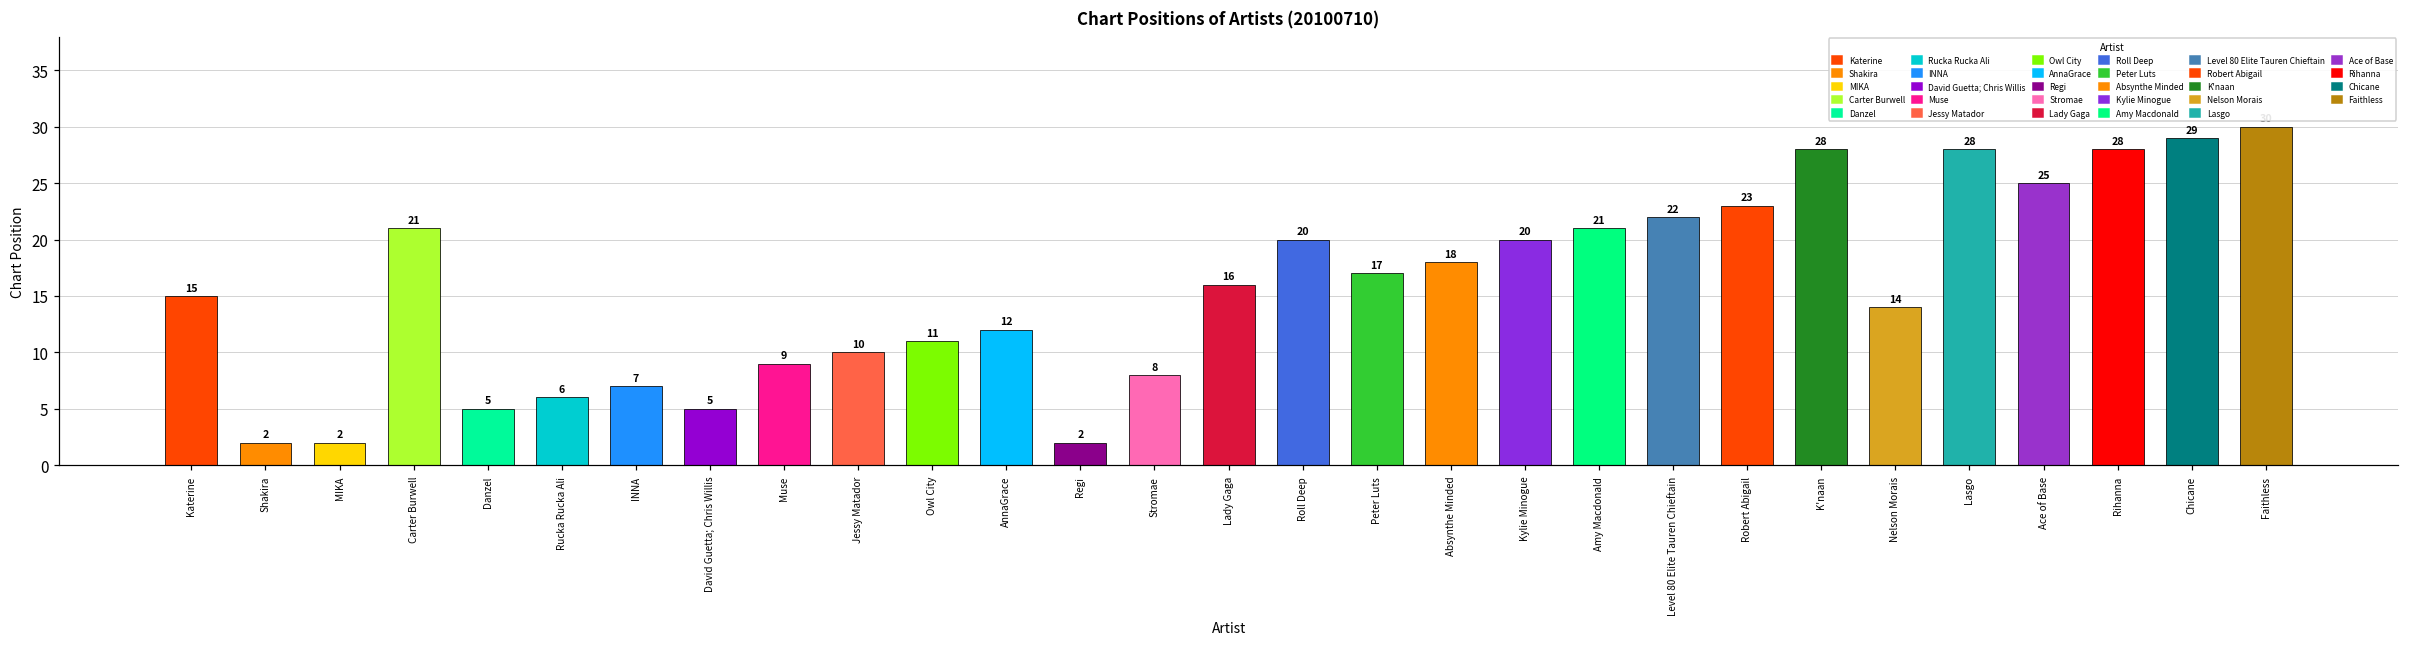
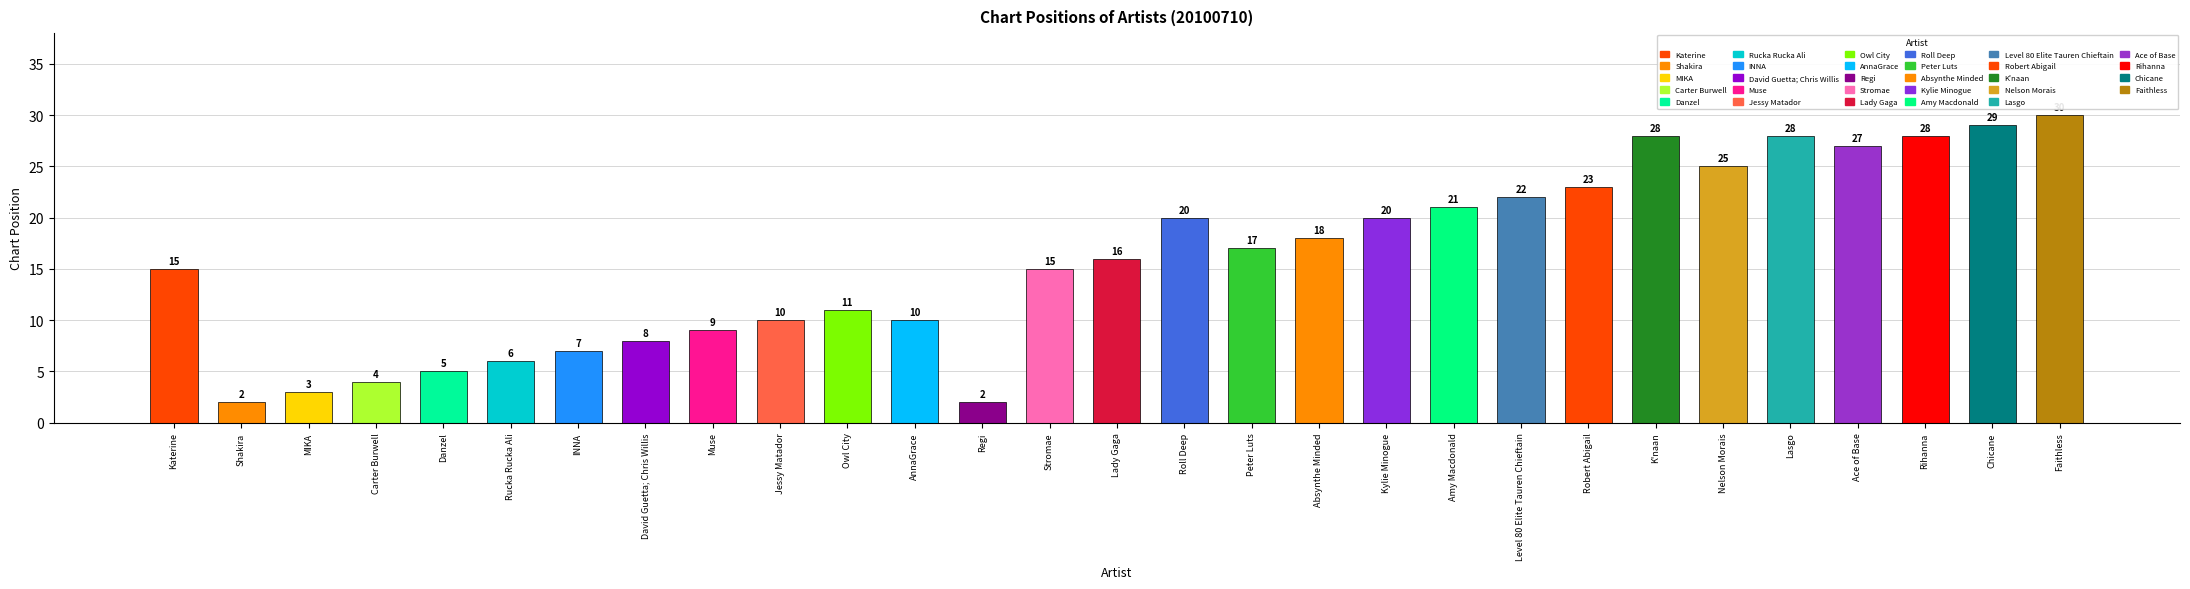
MIKA: 2 -> 3
Carter Burwell: 21 -> 4
David Guetta; Chris Willis: 5 -> 8
AnnaGrace: 12 -> 10
Stromae: 8 -> 15
Nelson Morais: 14 -> 25
Ace of Base: 25 -> 27
